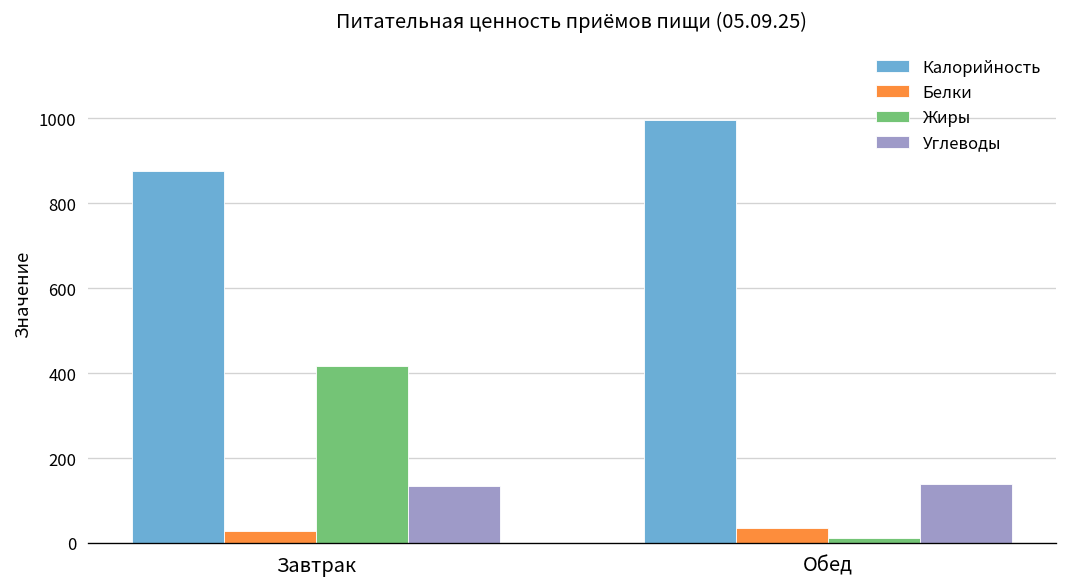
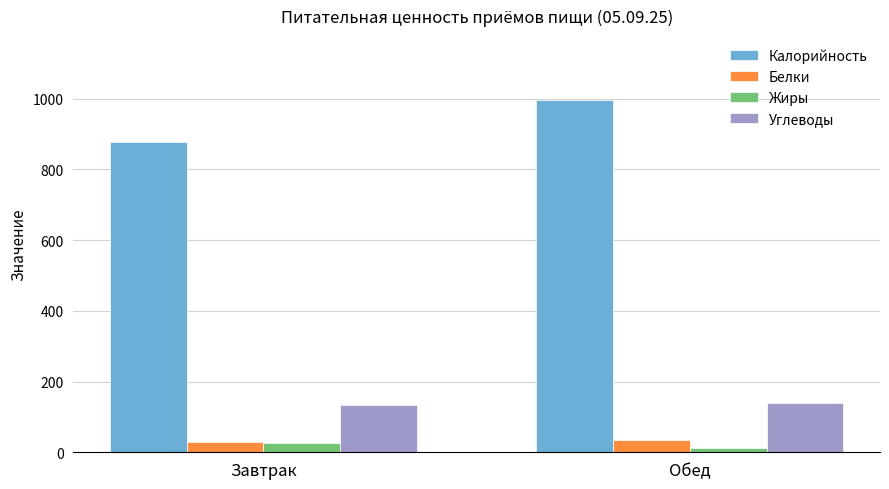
Жиры, Завтрак: 420 -> 30
